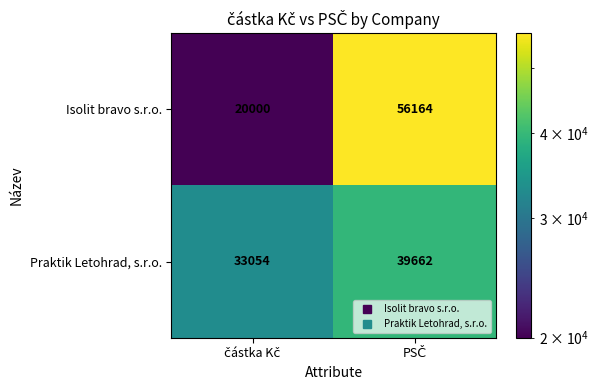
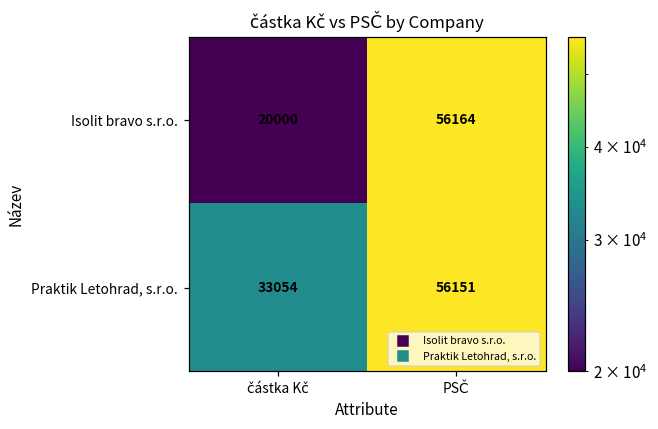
Praktik Letohrad, s.r.o., PSČ: 39662 -> 56151
